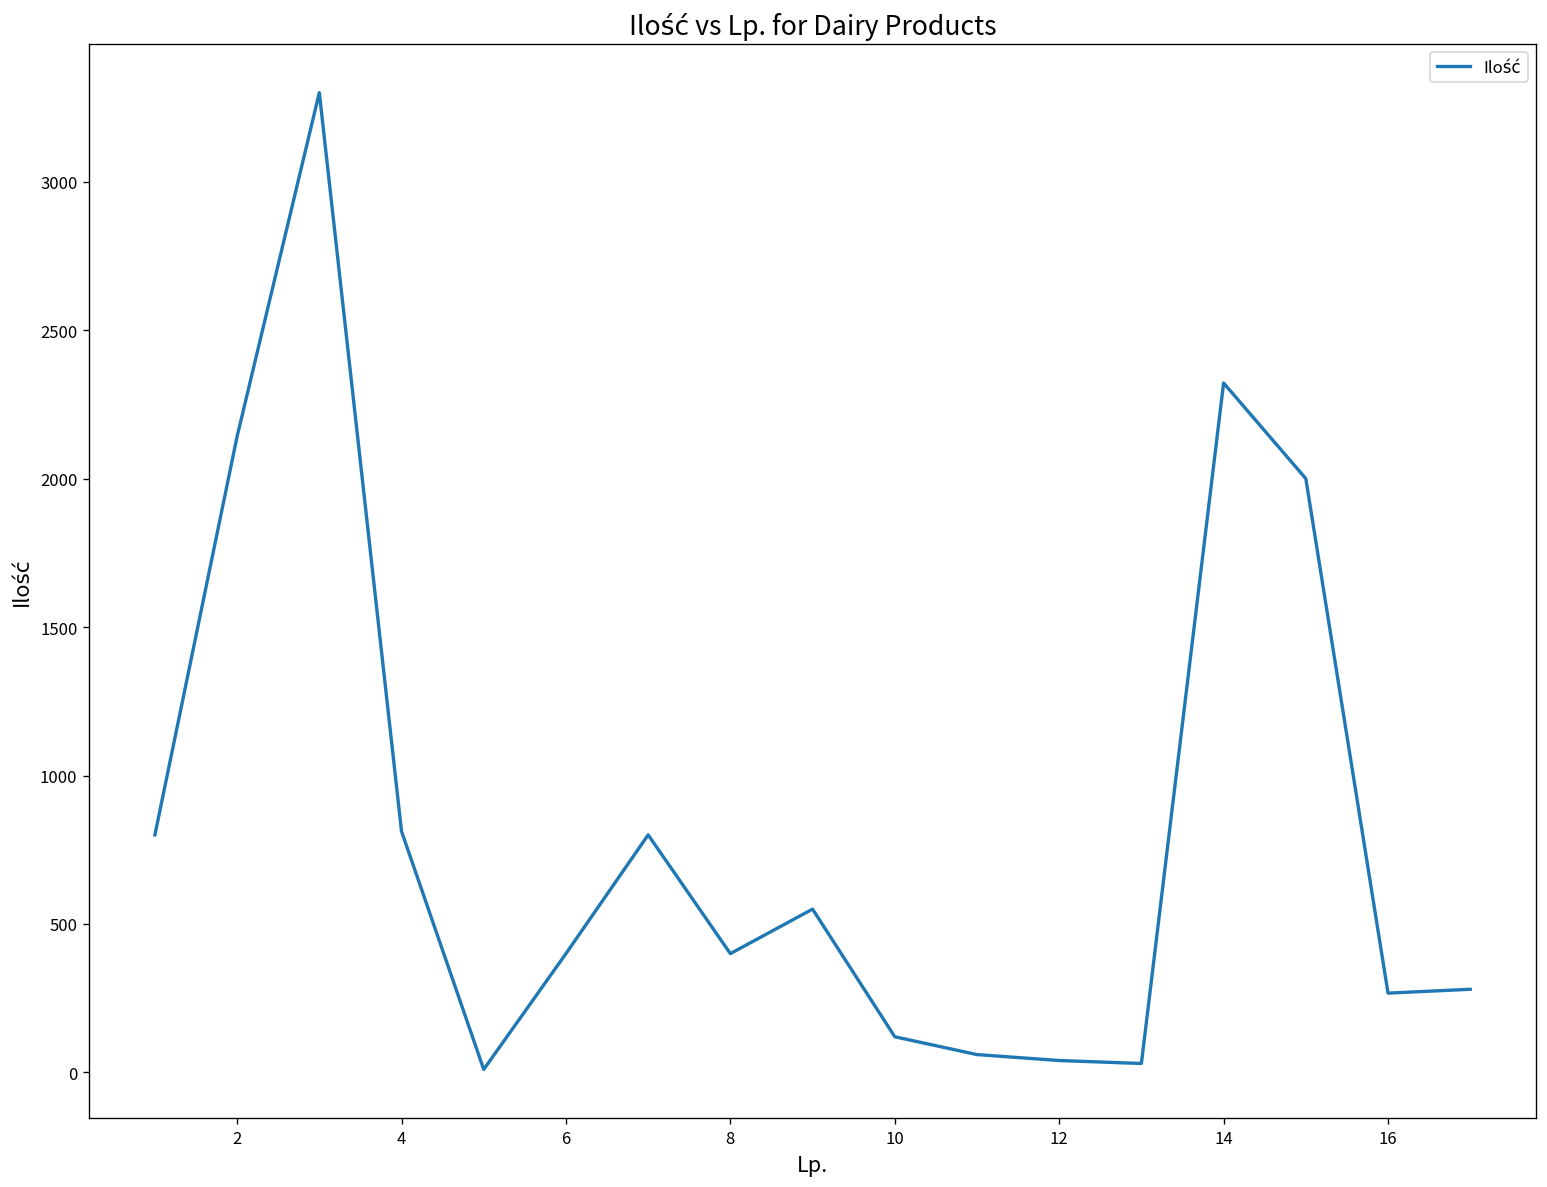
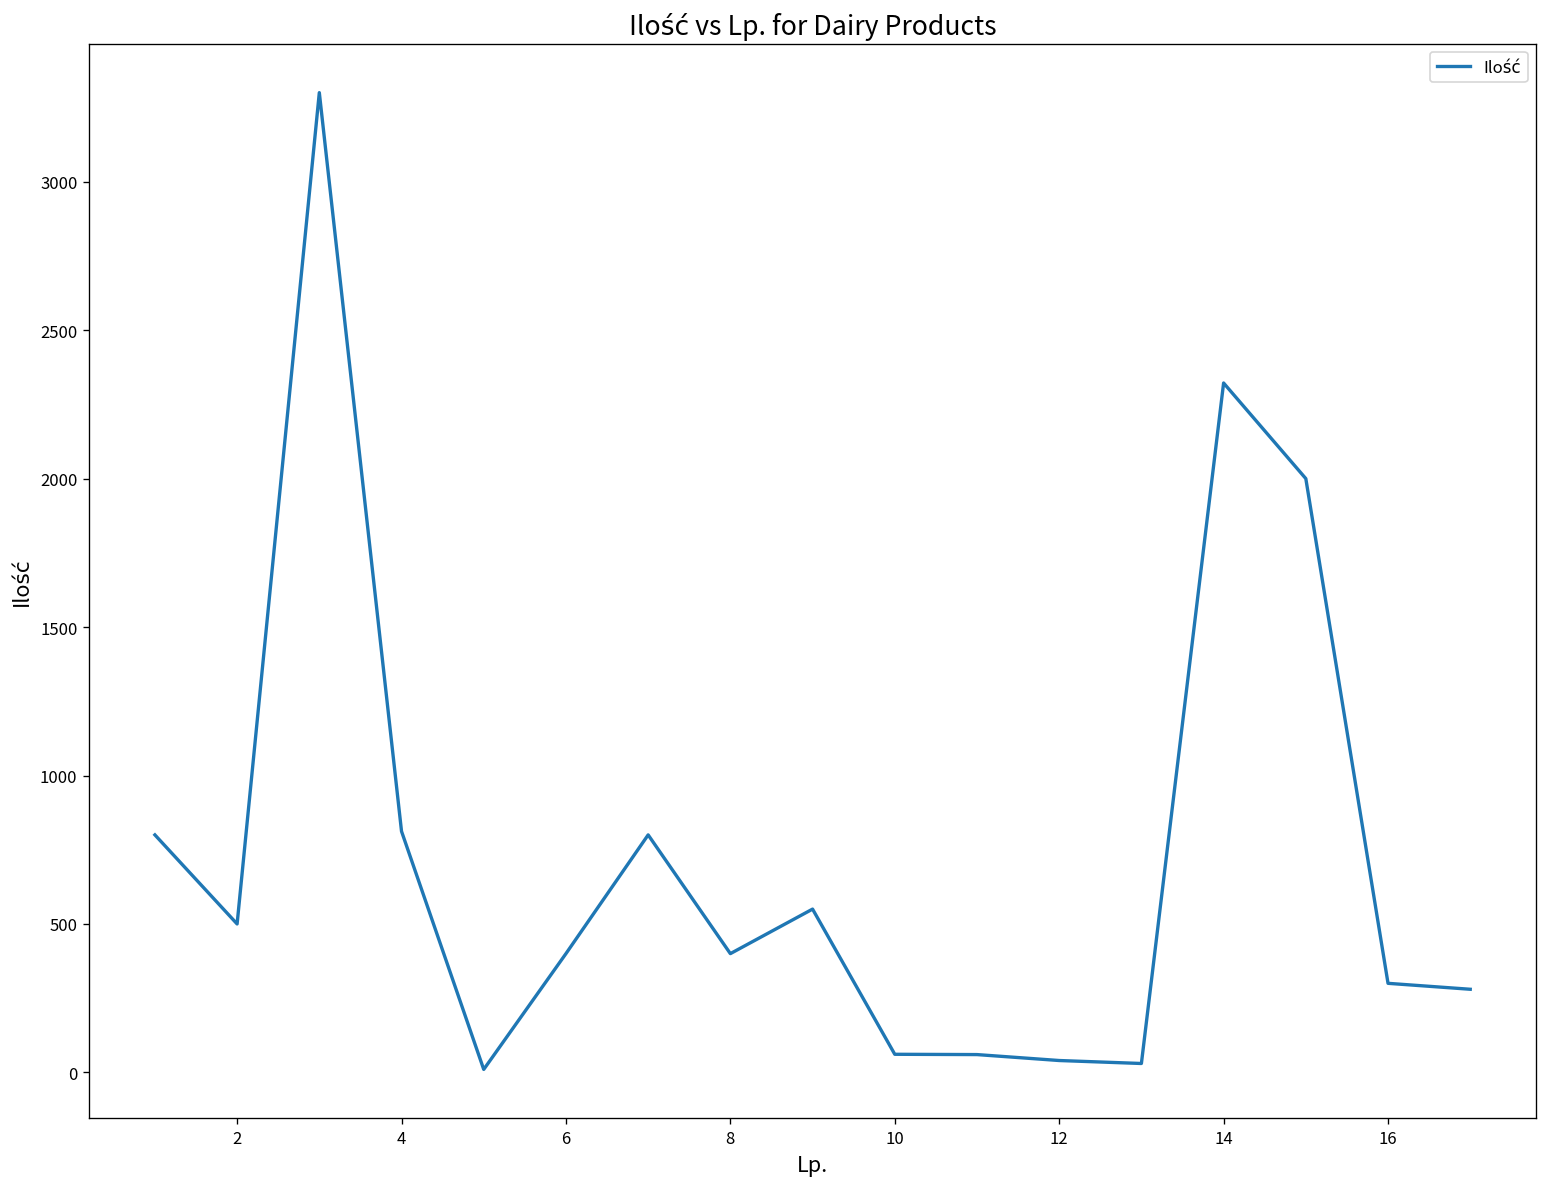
2: 2140 -> 500
10: 120 -> 60
16: 270 -> 300
